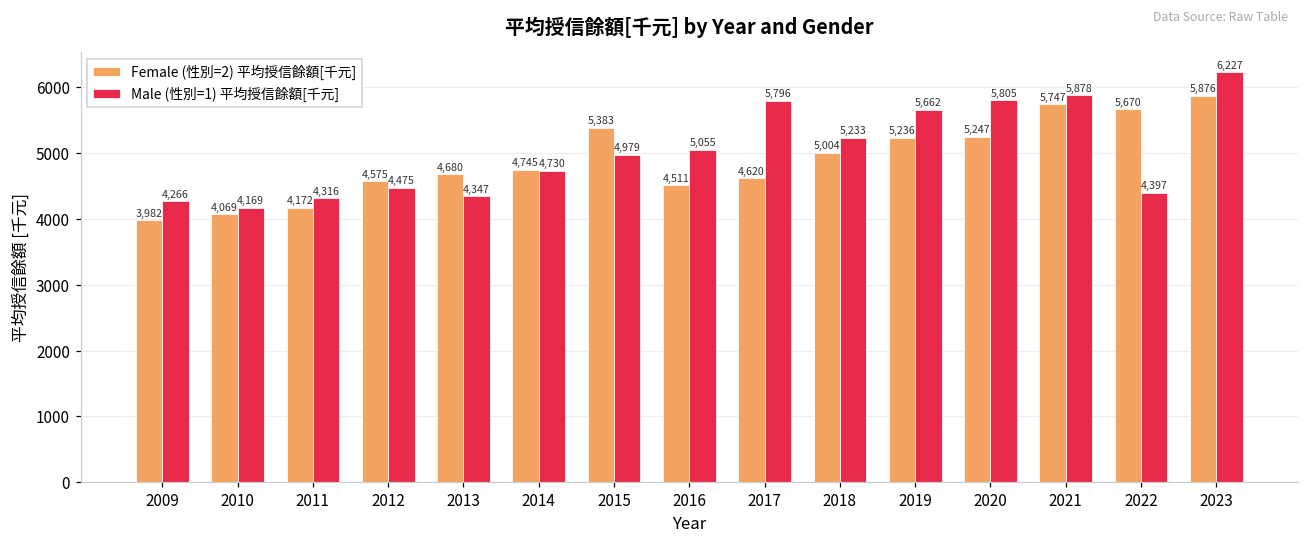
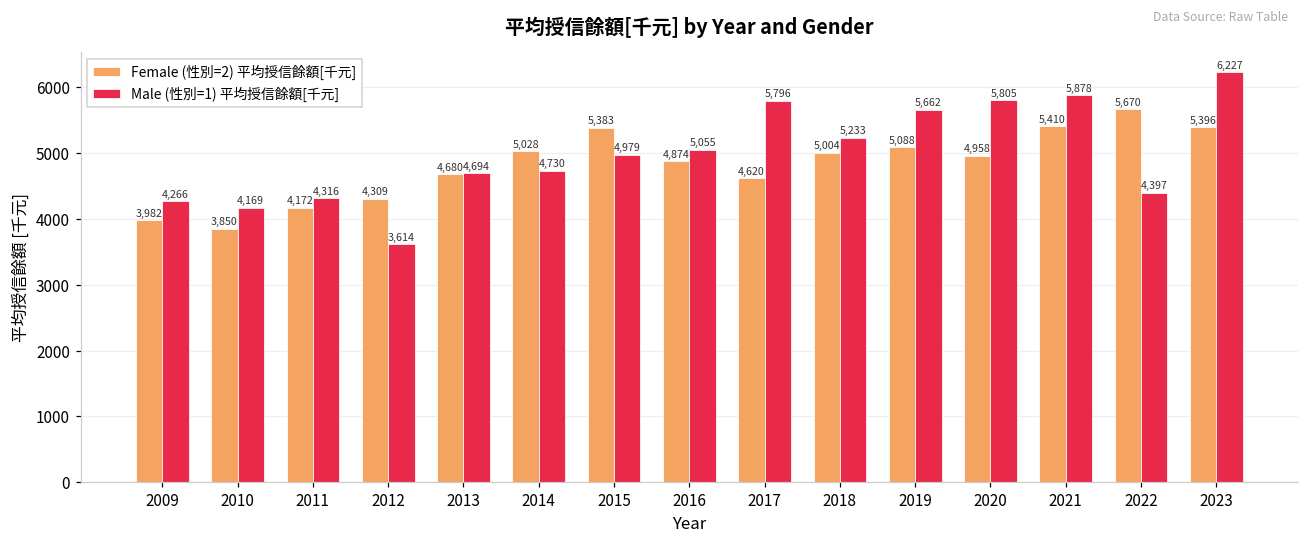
Female (性別=2) 平均授信餘額[千元], 2010: 4,069 -> 3,850
Female (性別=2) 平均授信餘額[千元], 2012: 4,575 -> 4,309
Male (性別=1) 平均授信餘額[千元], 2012: 4,475 -> 3,614
Male (性別=1) 平均授信餘額[千元], 2013: 4,347 -> 4,694
Female (性別=2) 平均授信餘額[千元], 2014: 4,745 -> 5,028
Female (性別=2) 平均授信餘額[千元], 2016: 4,511 -> 4,874
Female (性別=2) 平均授信餘額[千元], 2019: 5,236 -> 5,088
Female (性別=2) 平均授信餘額[千元], 2020: 5,247 -> 4,958
Female (性別=2) 平均授信餘額[千元], 2021: 5,747 -> 5,410
Female (性別=2) 平均授信餘額[千元], 2023: 5,876 -> 5,396
